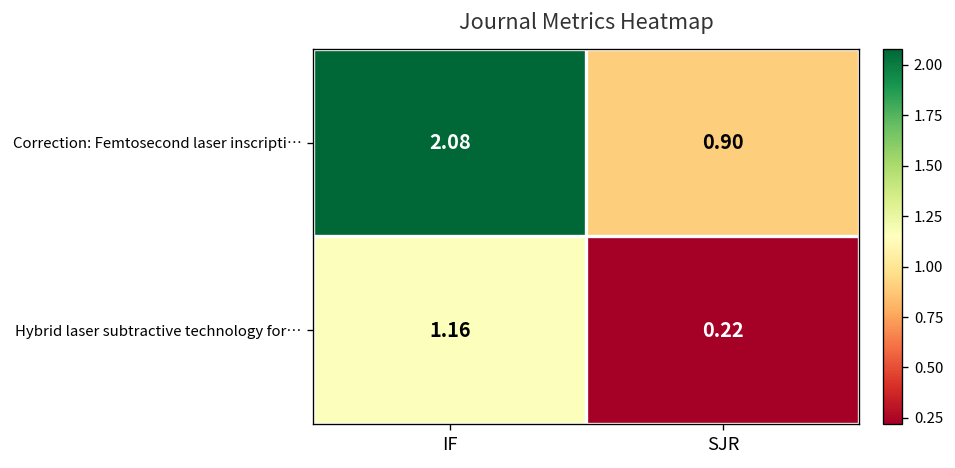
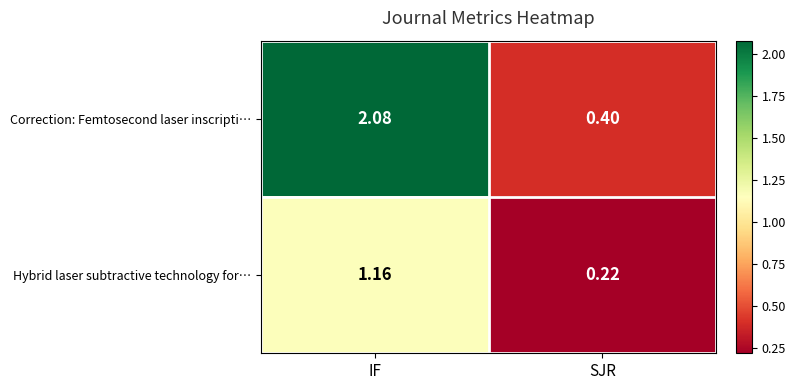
Correction: Femtosecond laser inscripti…, SJR: 0.90 -> 0.40
